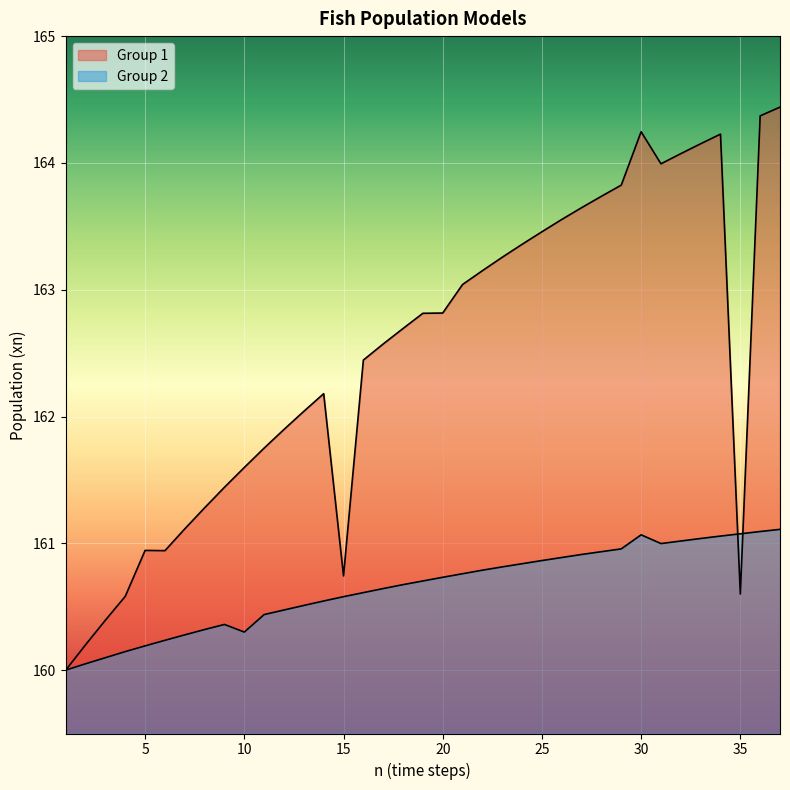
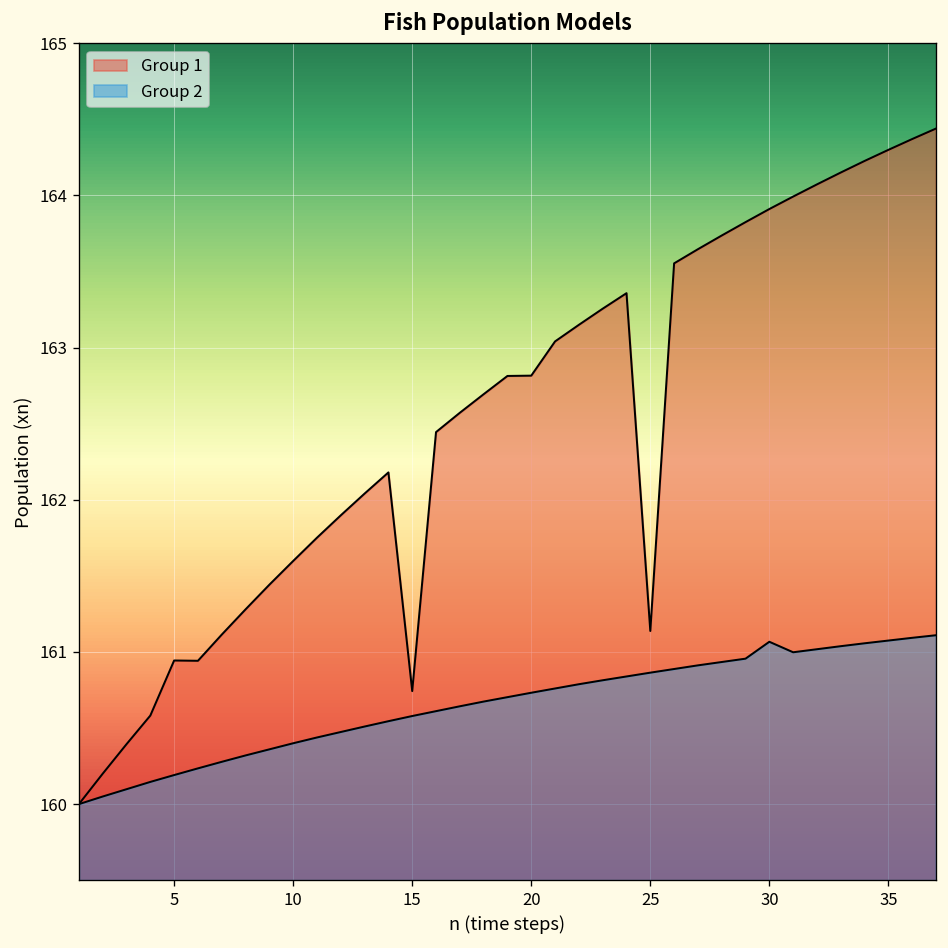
Group 2, 10: 160.3 -> 160.4
Group 1, 25: 163.46 -> 161.14
Group 1, 30: 164.25 -> 163.91
Group 1, 35: 160.6 -> 164.3
